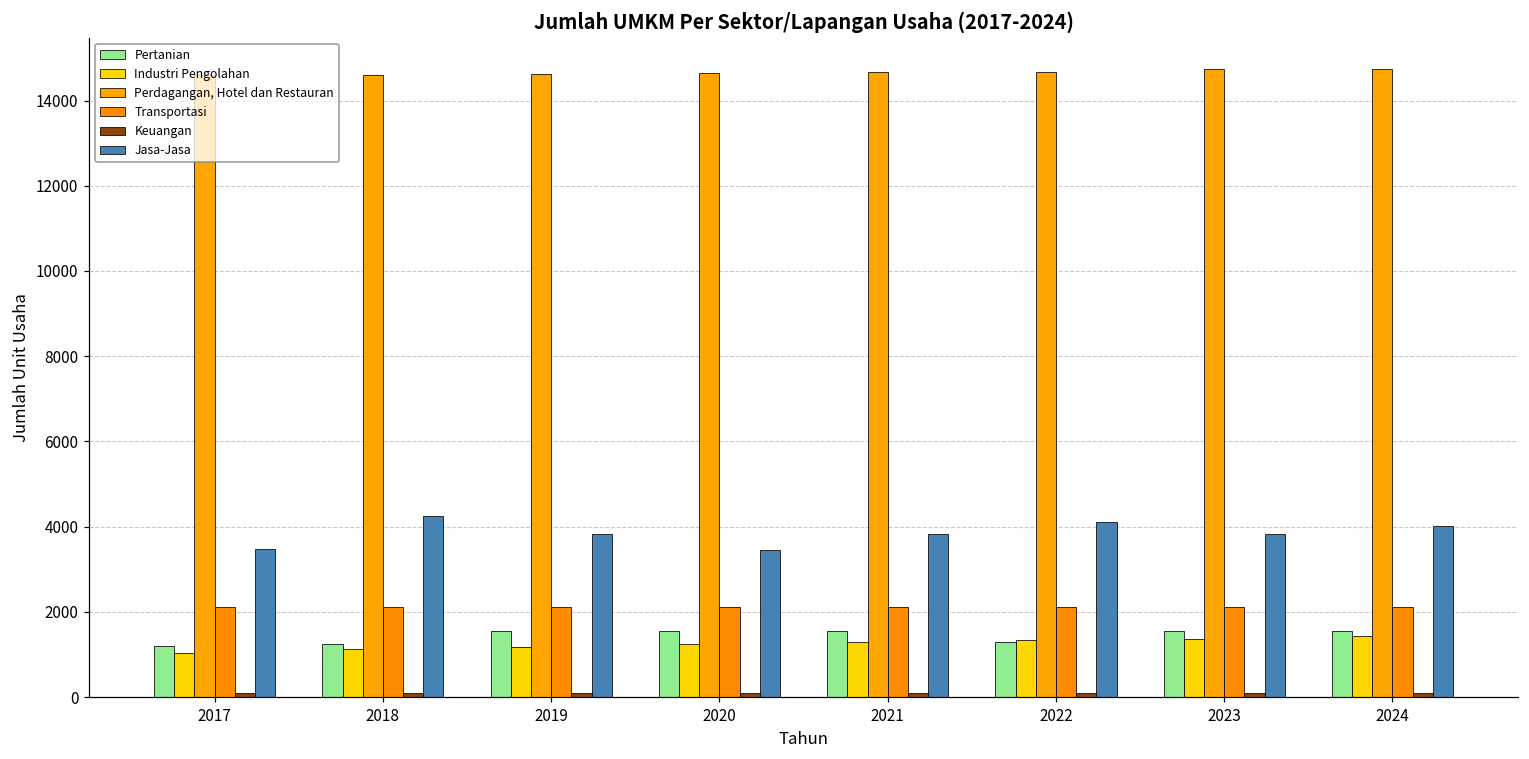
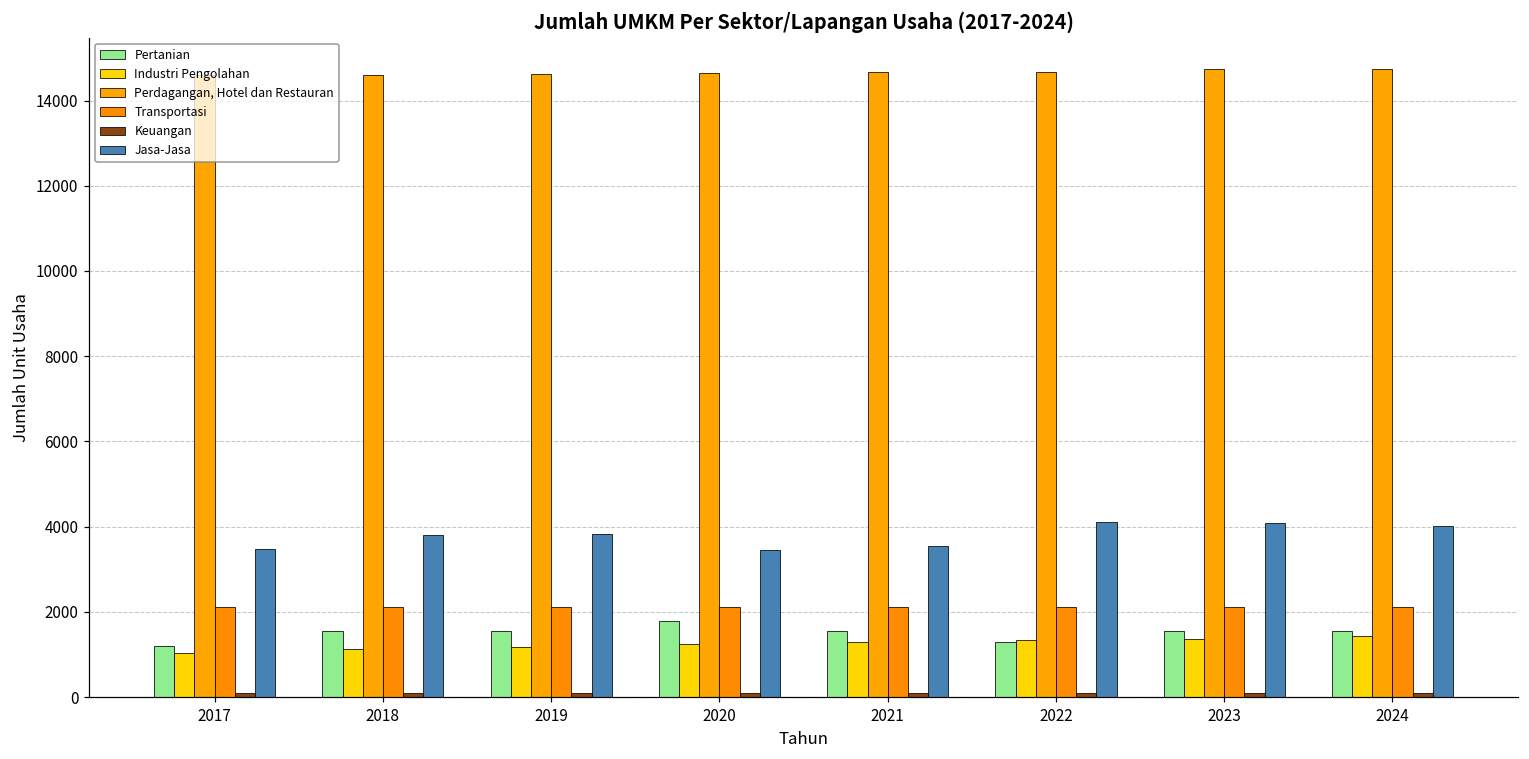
Pertanian, 2018: 1300 -> 1600
Jasa-Jasa, 2018: 4300 -> 3800
Pertanian, 2020: 1600 -> 1800
Jasa-Jasa, 2021: 3800 -> 3500
Jasa-Jasa, 2023: 3800 -> 4100
